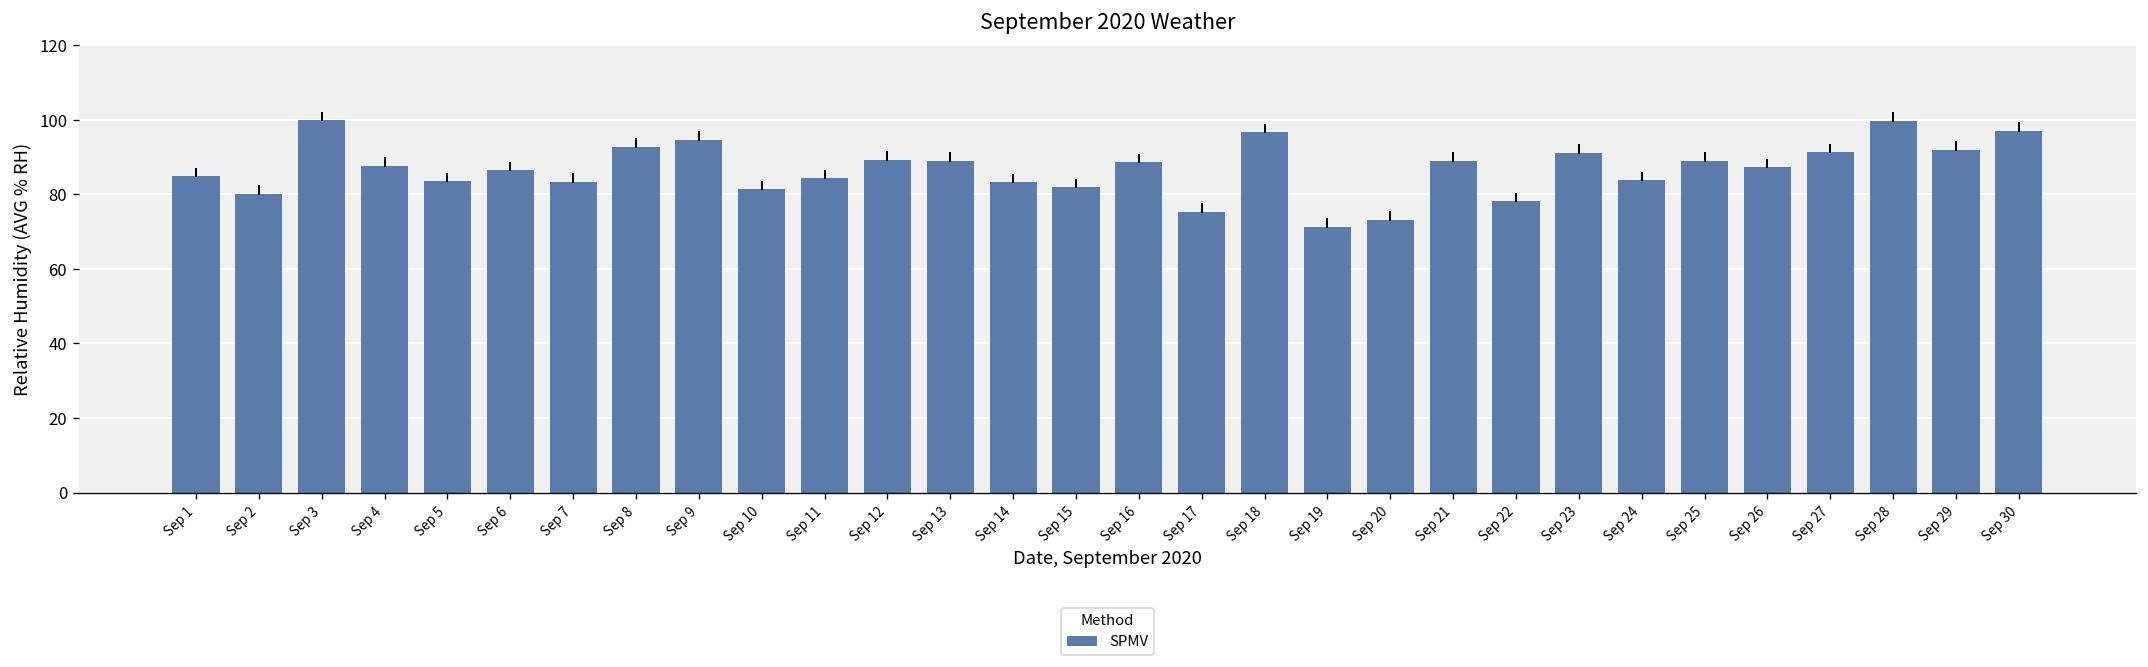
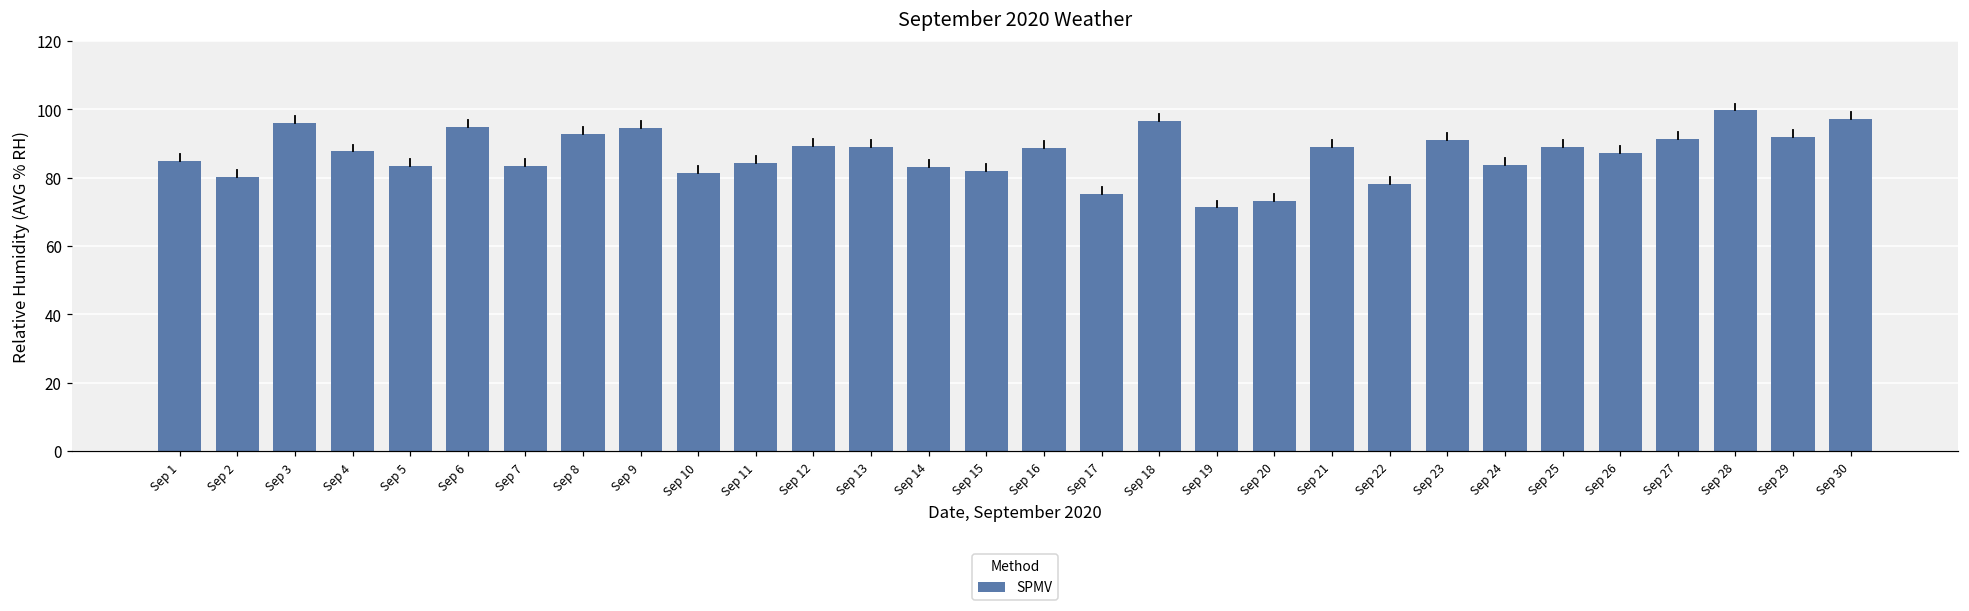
SPMV, Sep 3: 100 -> 96
SPMV, Sep 6: 87 -> 95
